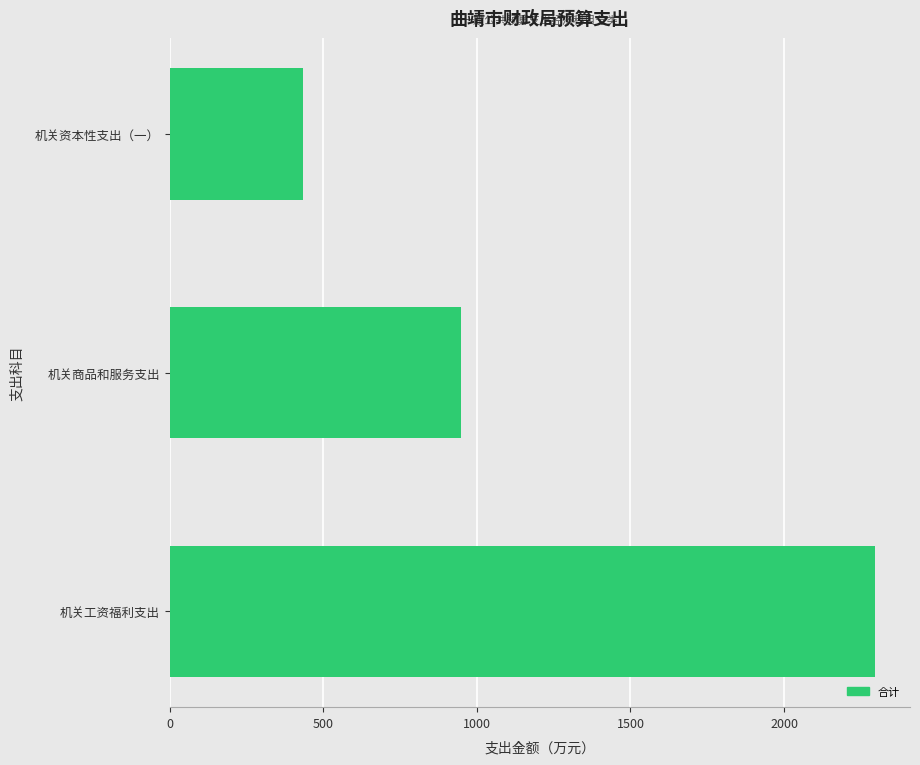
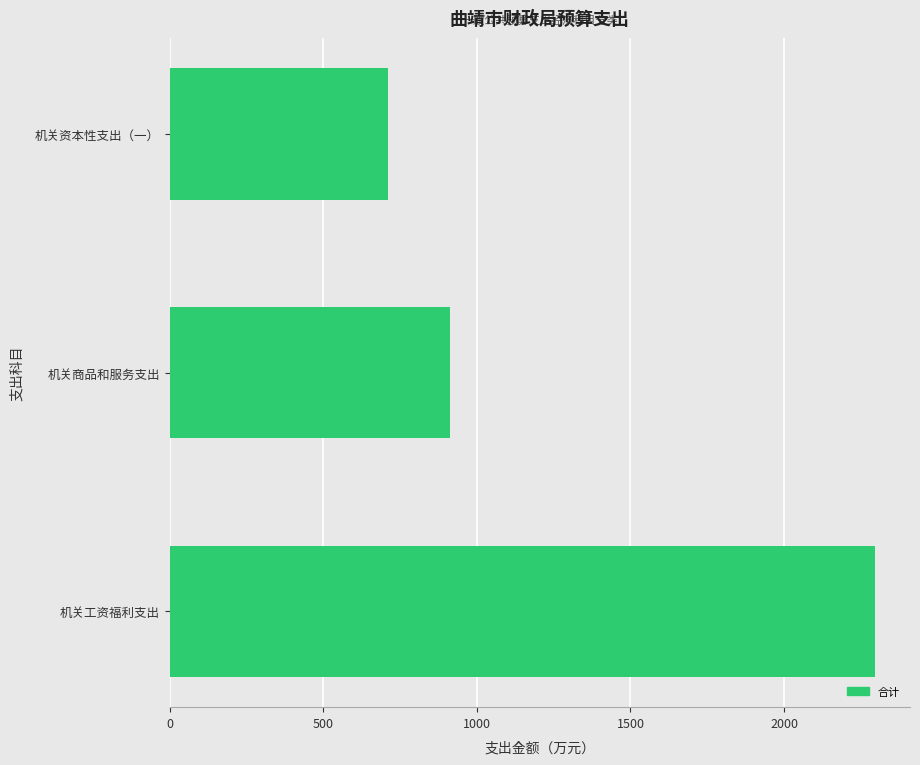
机关资本性支出（一）: 430 -> 710
机关商品和服务支出: 950 -> 910
